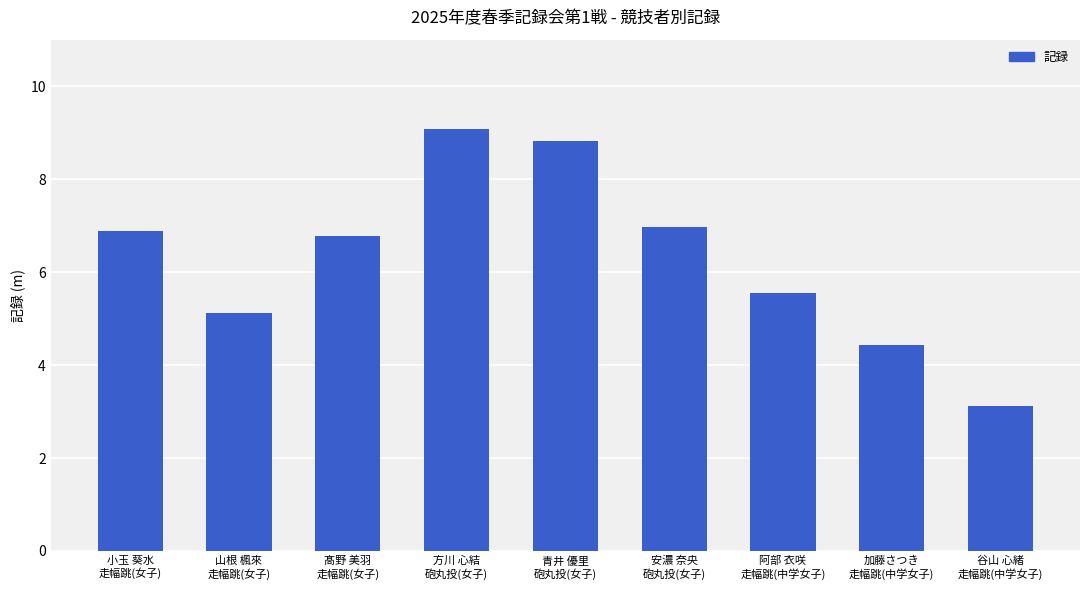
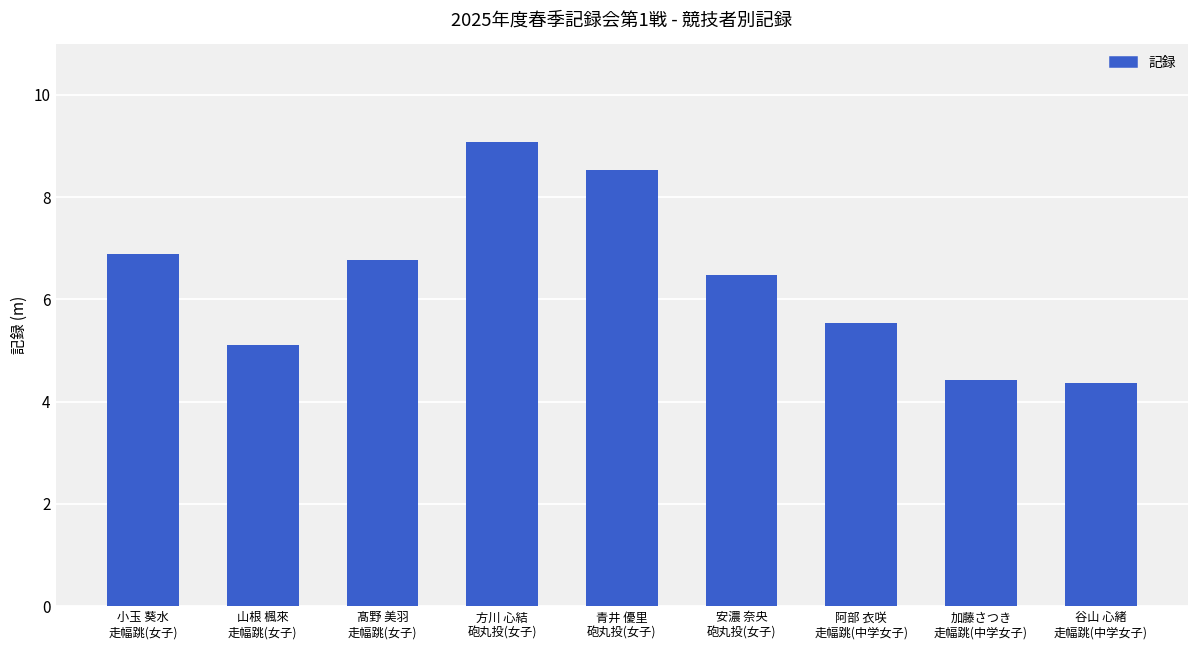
青井 優里 砲丸投(女子): 8.8 -> 8.5
安濃 奈央 砲丸投(女子): 7.0 -> 6.5
谷山 心緒 走幅跳(中学女子): 3.1 -> 4.4
